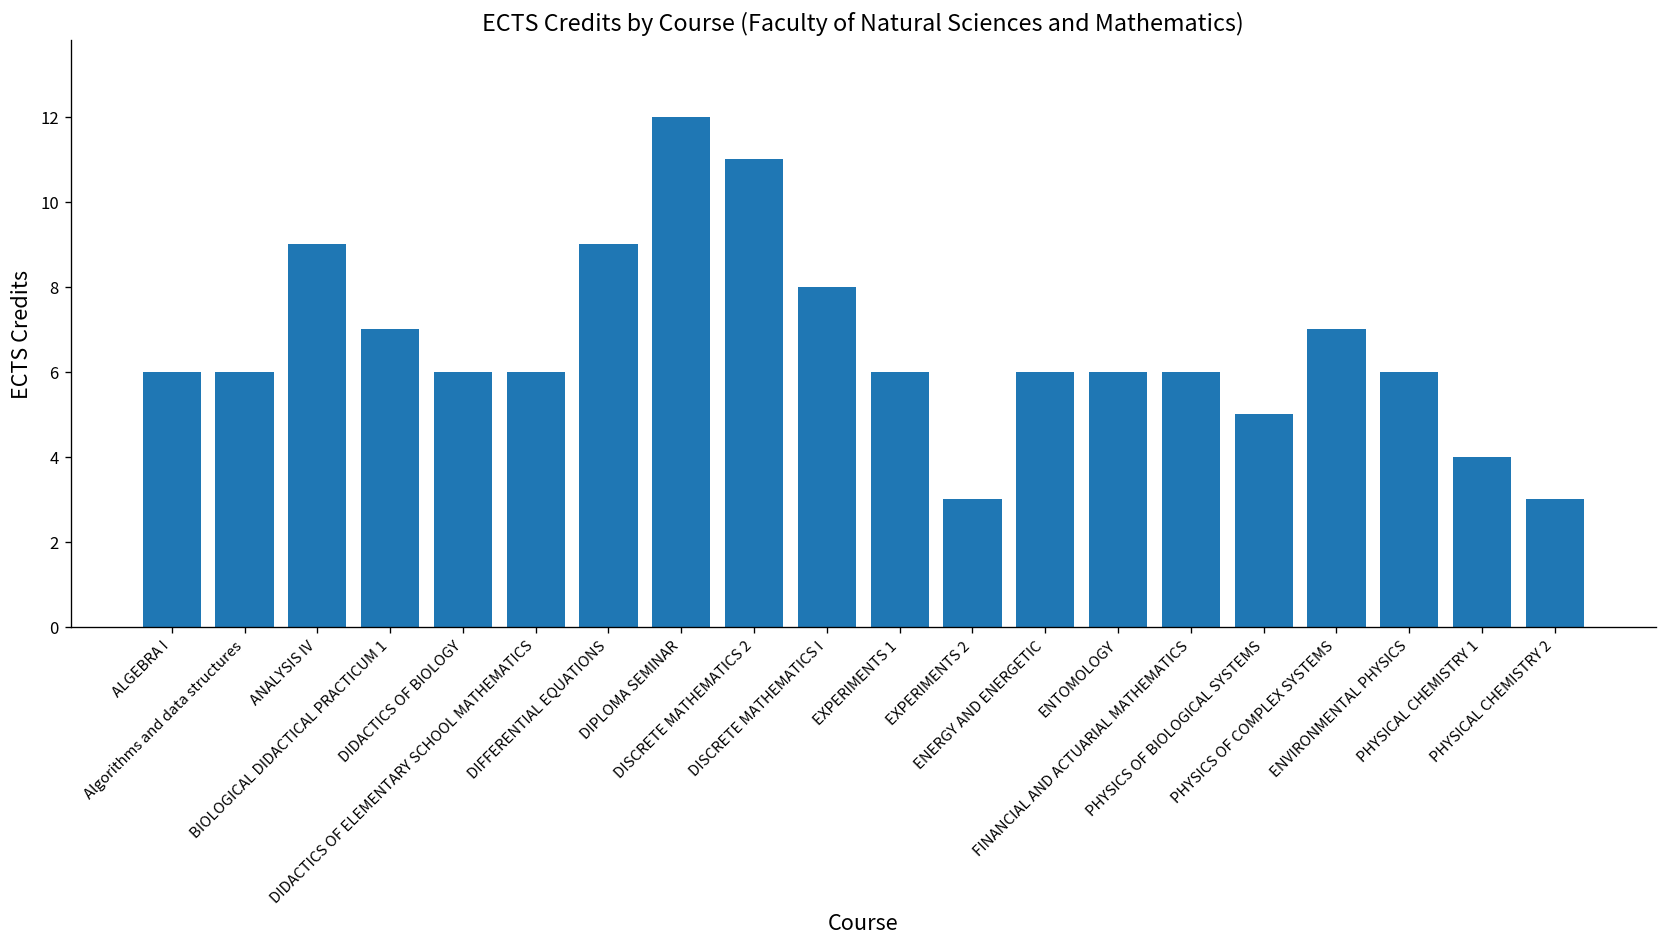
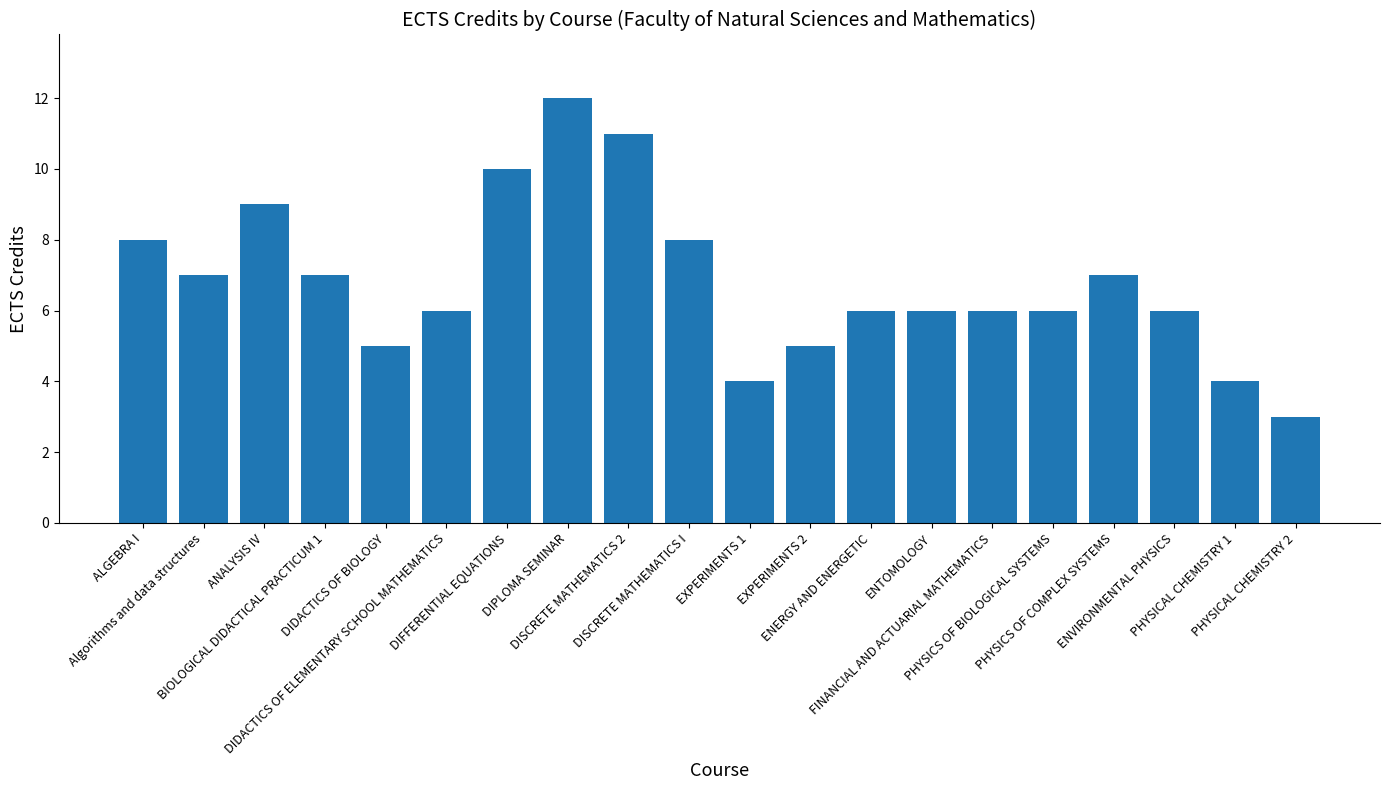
ALGEBRA I: 6 -> 8
Algorithms and data structures: 6 -> 7
DIDACTICS OF BIOLOGY: 6 -> 5
DIFFERENTIAL EQUATIONS: 9 -> 10
EXPERIMENTS 1: 6 -> 4
EXPERIMENTS 2: 3 -> 5
PHYSICS OF BIOLOGICAL SYSTEMS: 5 -> 6
